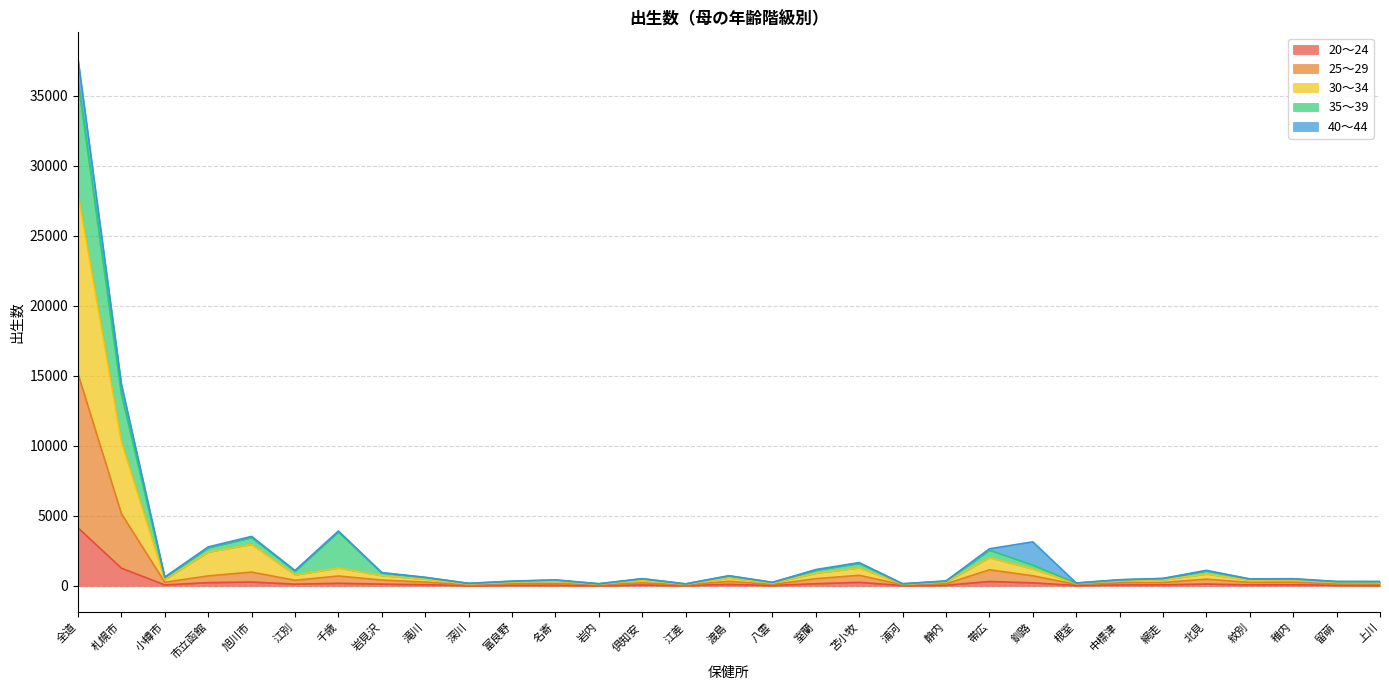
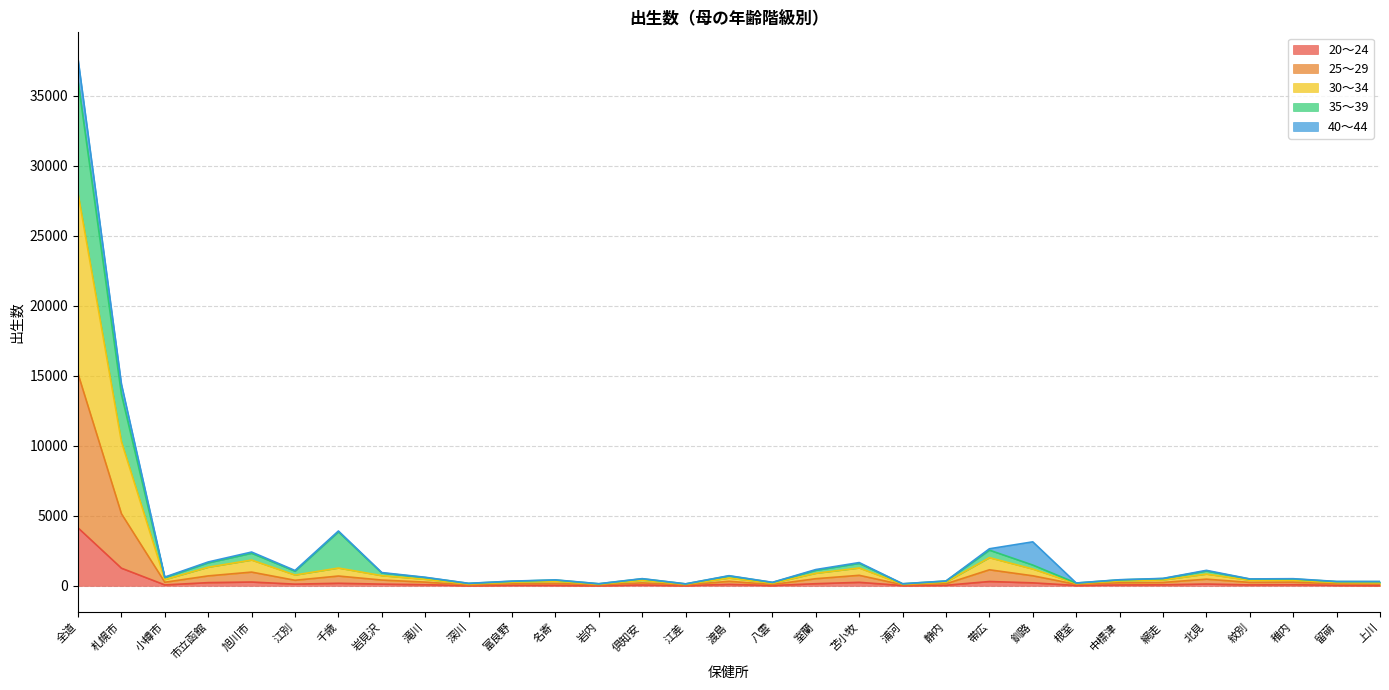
30～34, 市立函館: 1700 -> 600
30～34, 旭川市: 2000 -> 900
